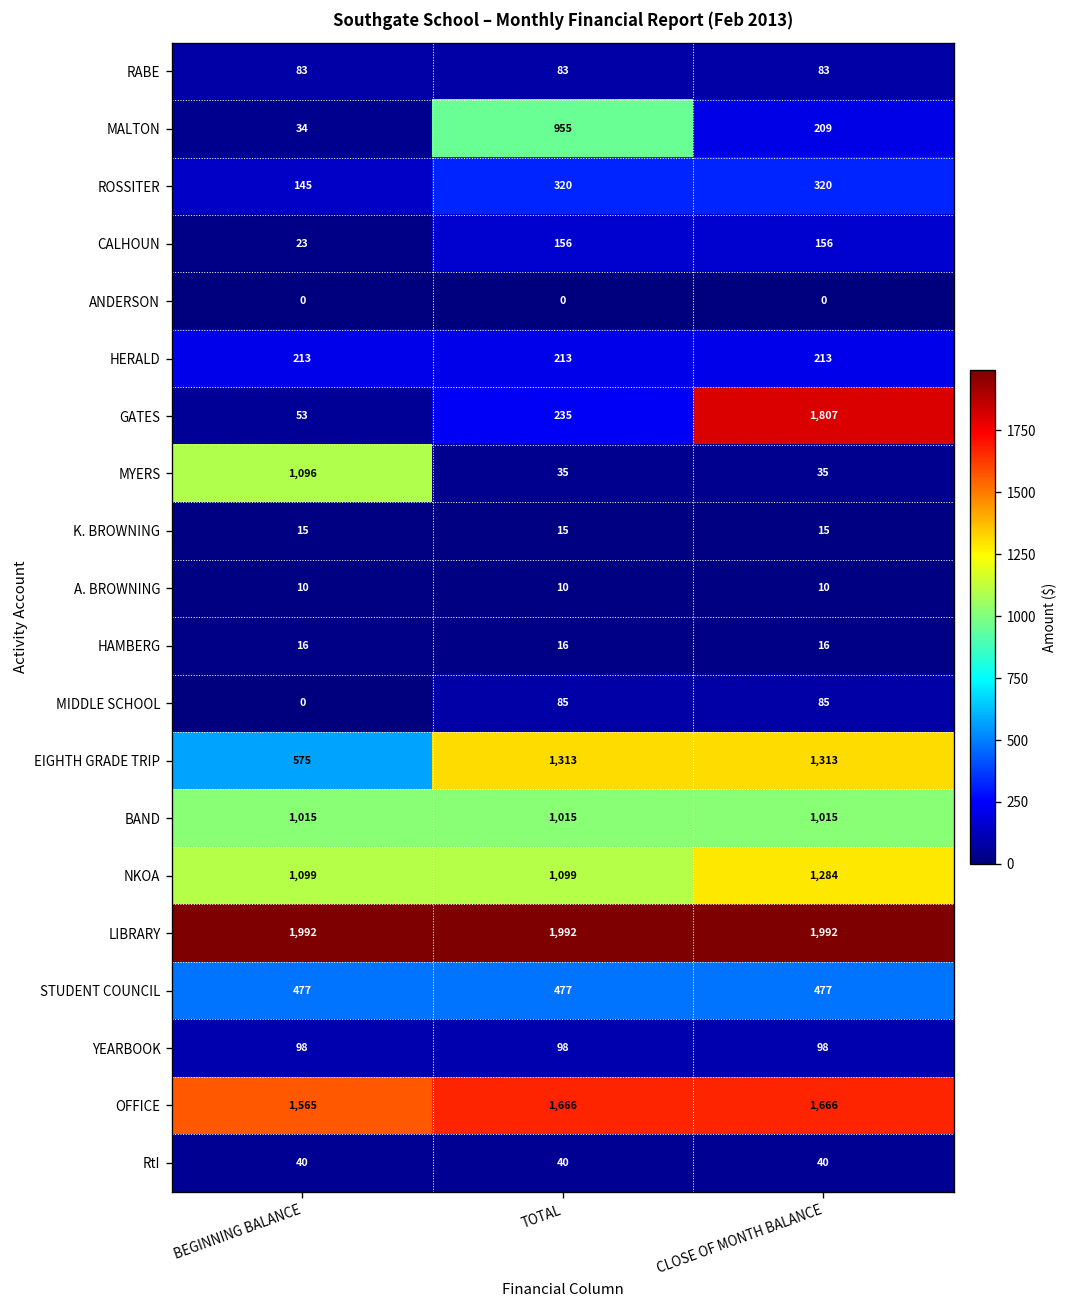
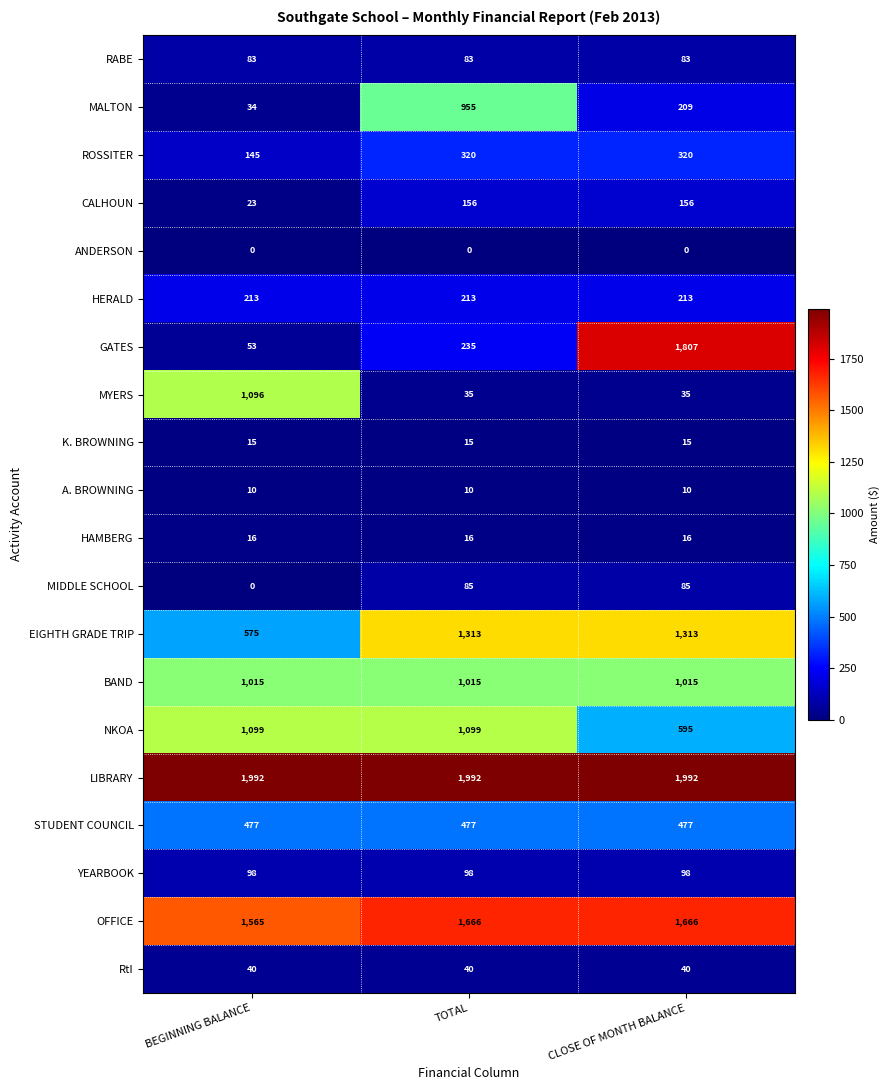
NKOA, CLOSE OF MONTH BALANCE: 1,284 -> 595
